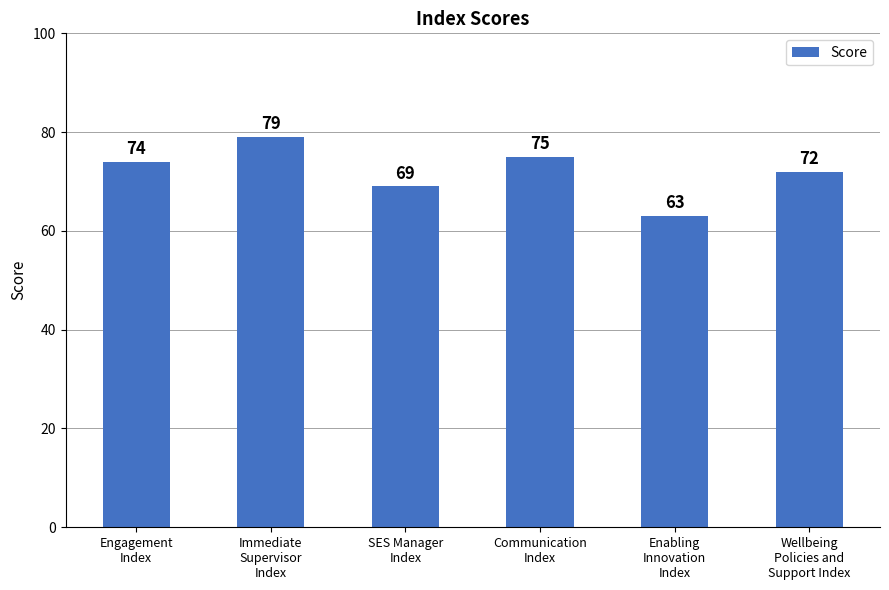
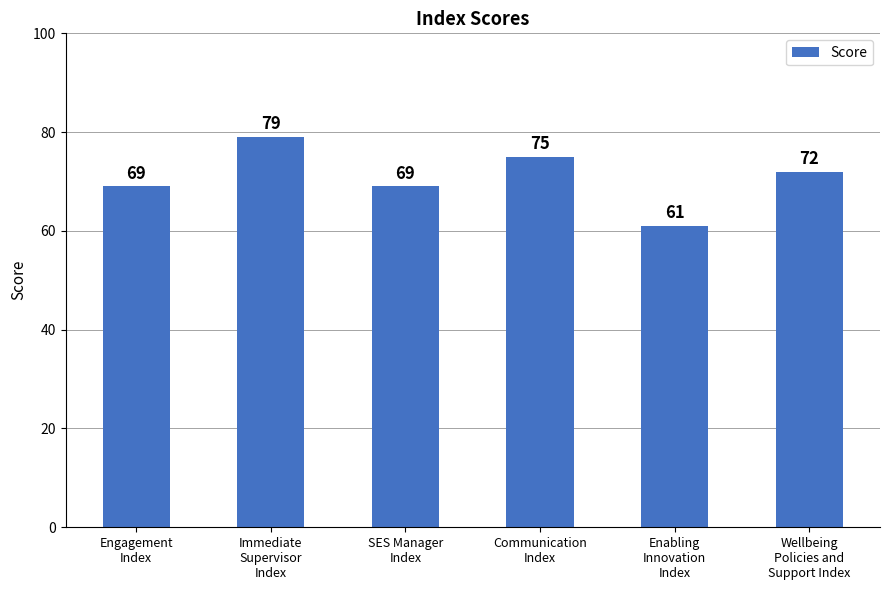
Engagement Index: 74 -> 69
Enabling Innovation Index: 63 -> 61
